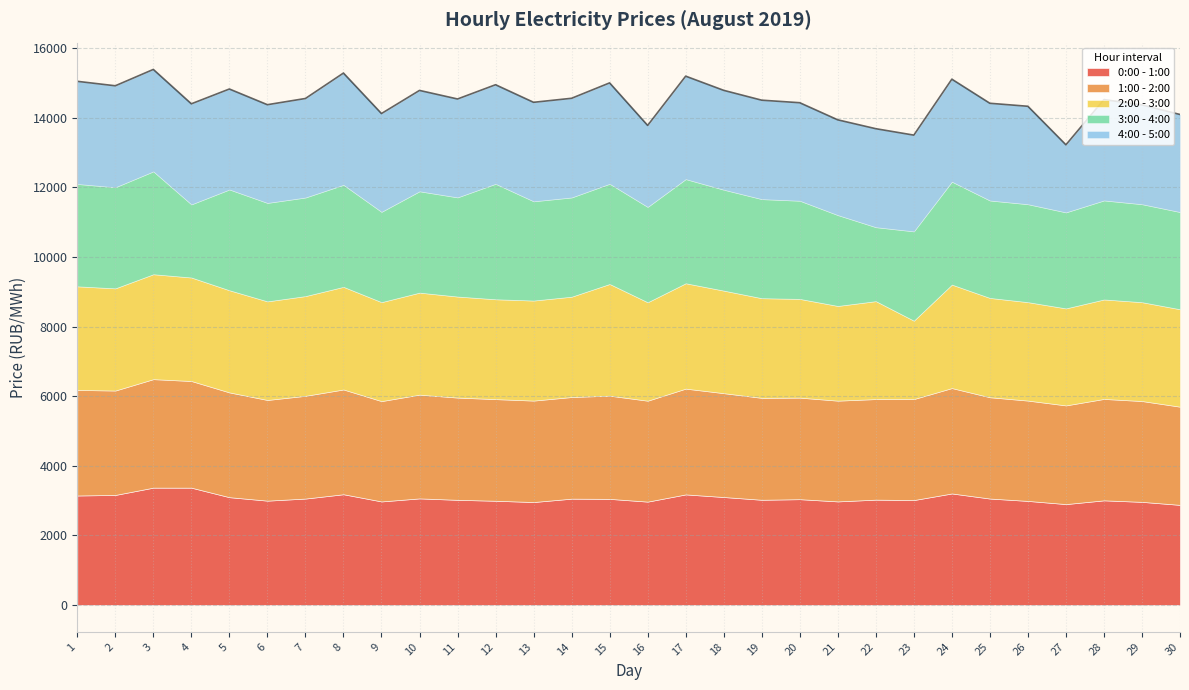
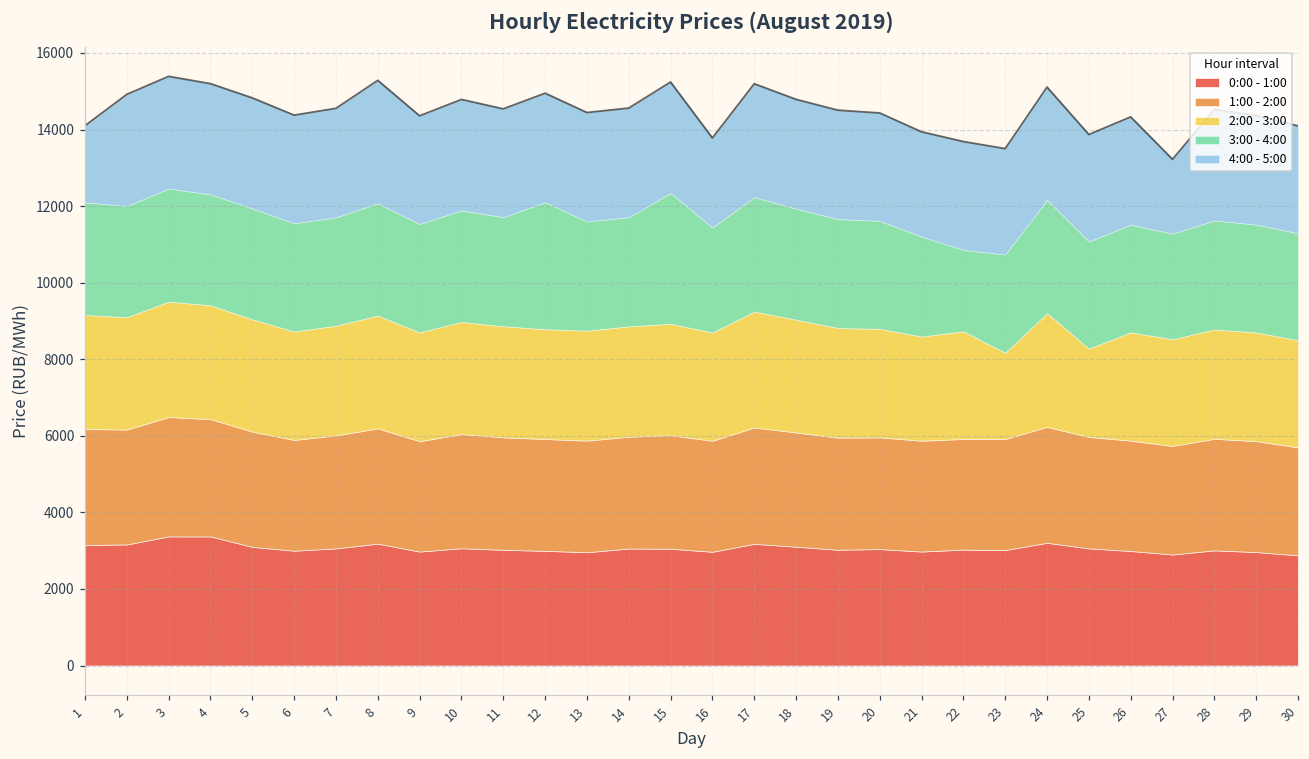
4:00 - 5:00, 1: 2900 -> 2000
3:00 - 4:00, 4: 2100 -> 2900
3:00 - 4:00, 9: 2600 -> 2800
2:00 - 3:00, 15: 3200 -> 2900
3:00 - 4:00, 15: 2900 -> 3400
2:00 - 3:00, 25: 2900 -> 2300
